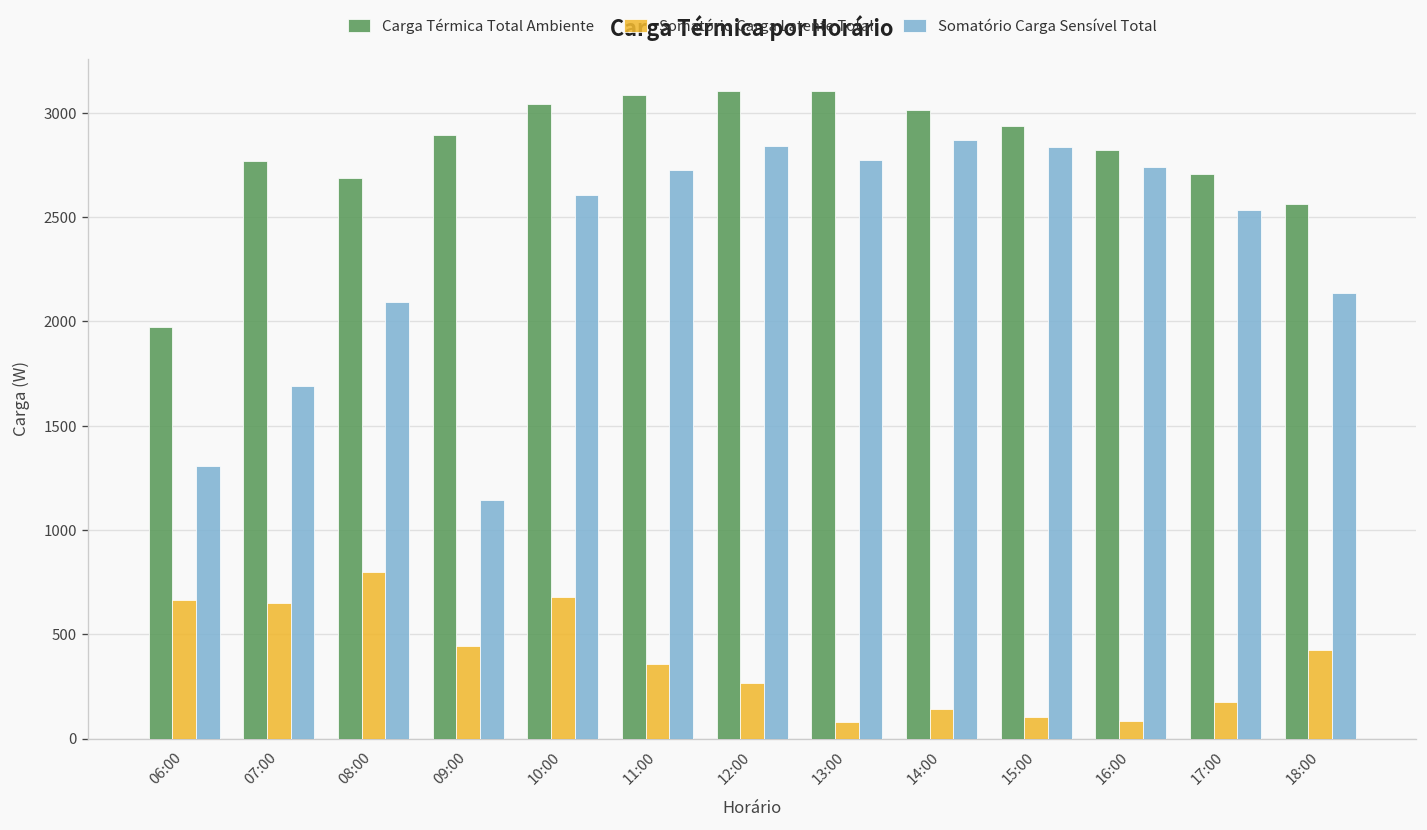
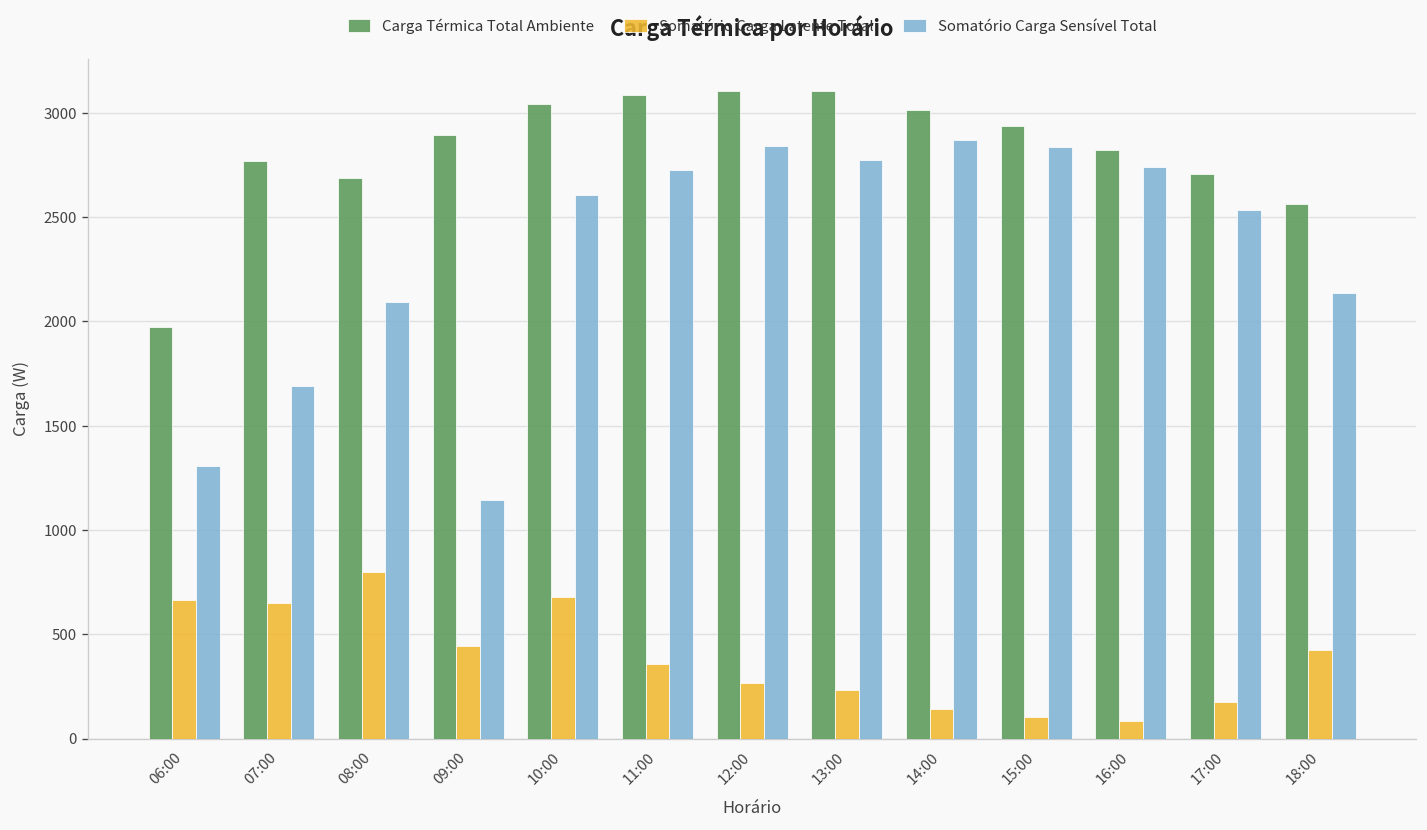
Somatório Carga Latente Total, 13:00: 80 -> 230
